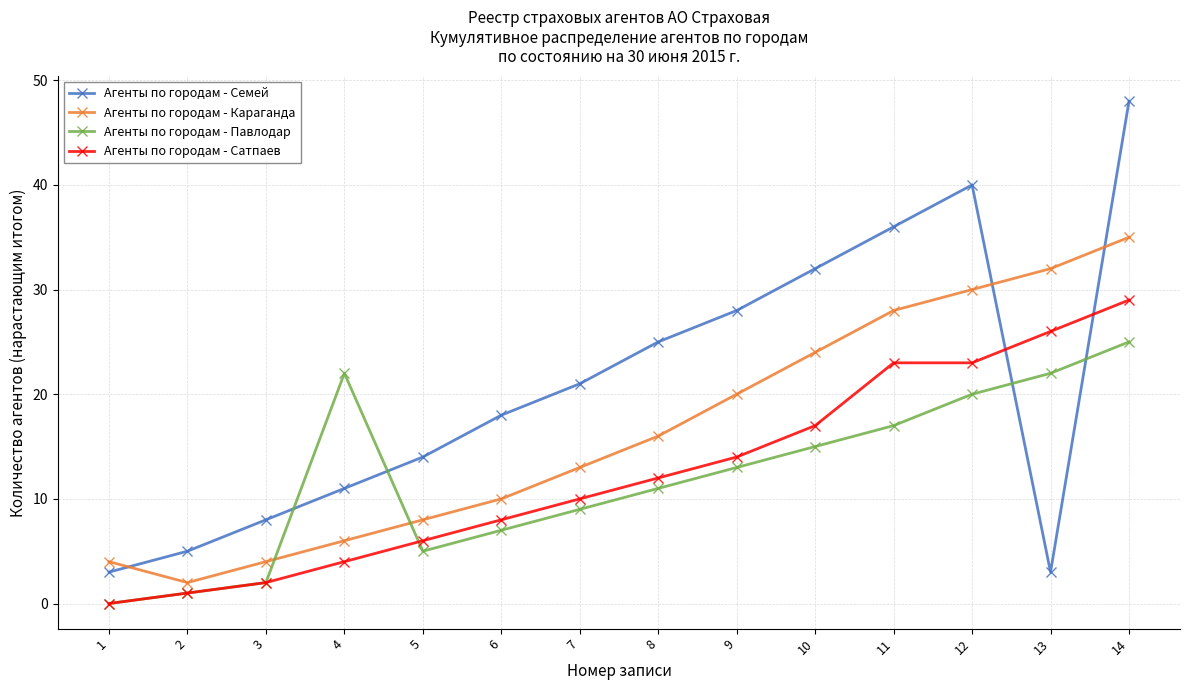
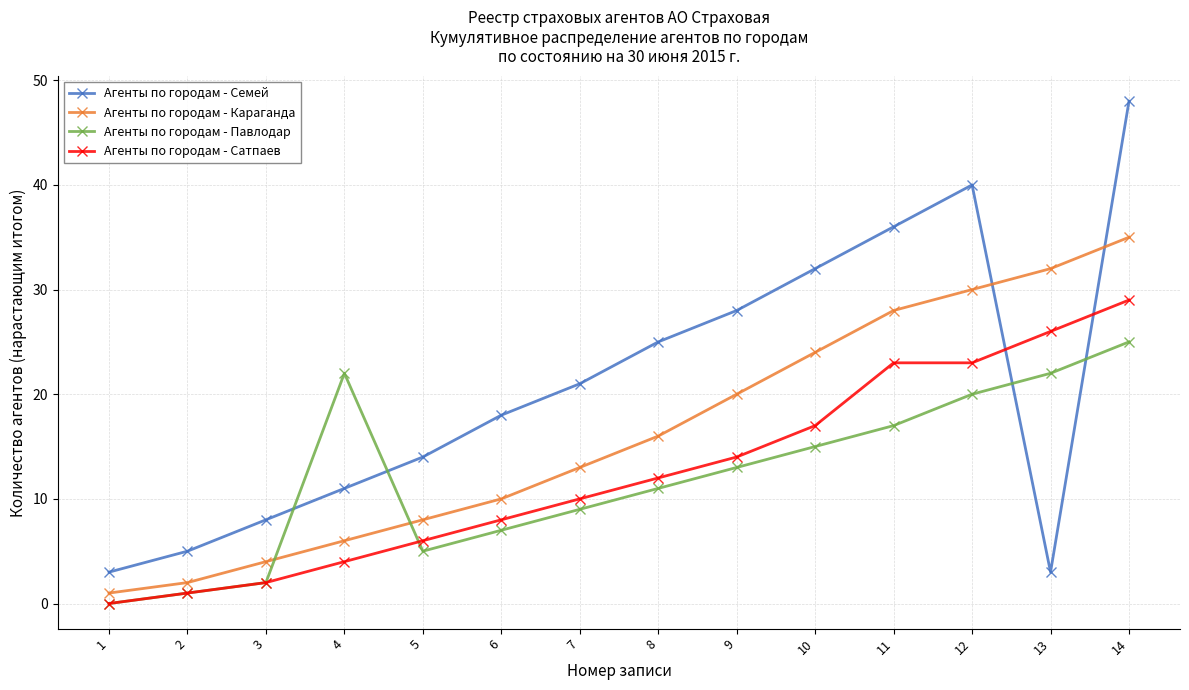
Агенты по городам - Караганда, 1: 4 -> 1
